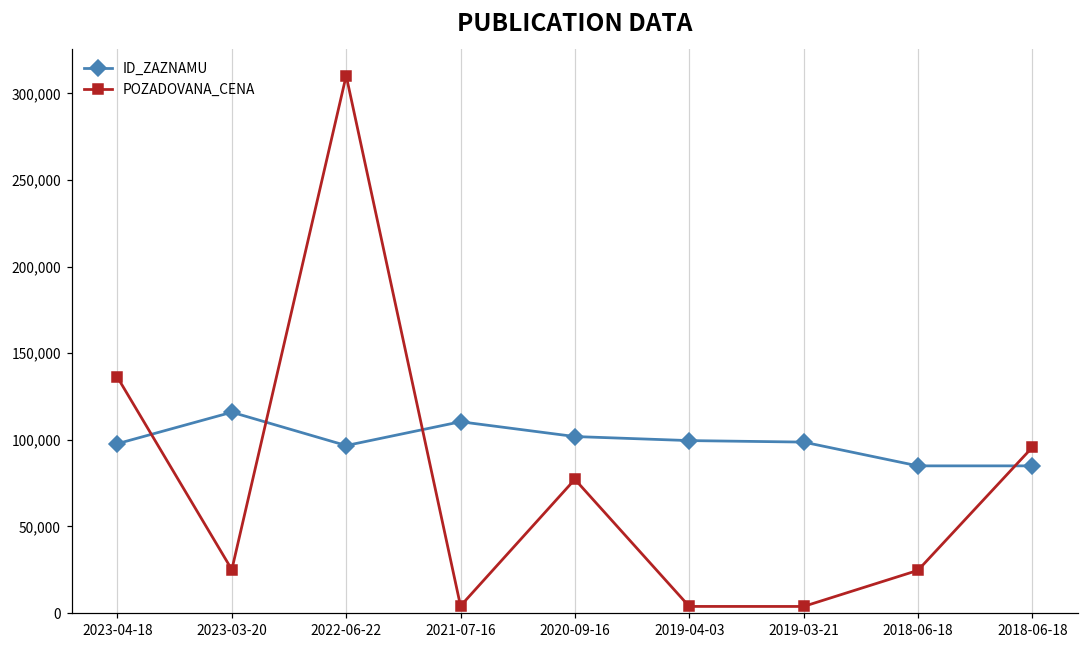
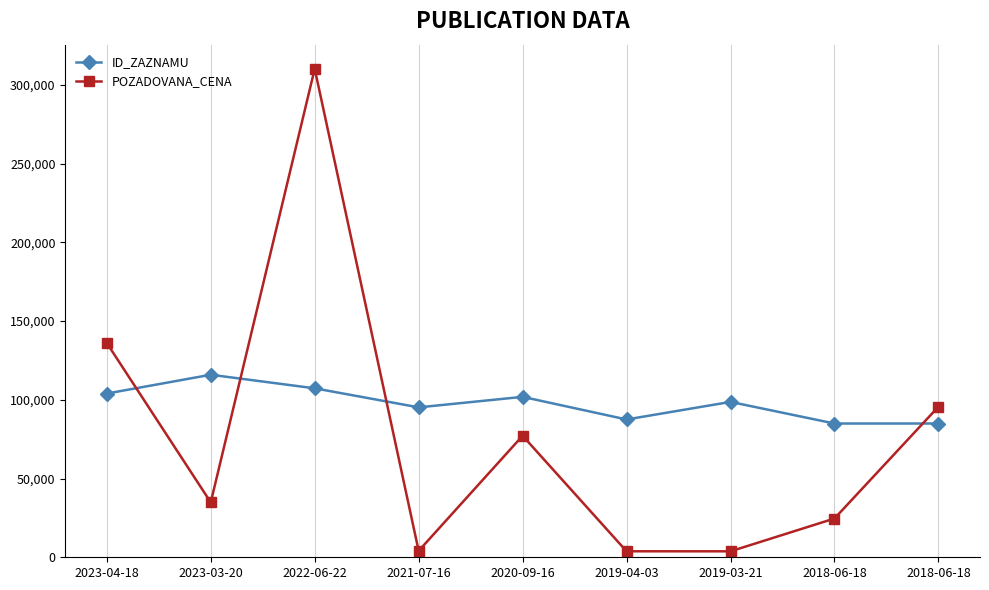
ID_ZAZNAMU, 2023-04-18: 98,000 -> 104,000
POZADOVANA_CENA, 2023-03-20: 25,000 -> 35,000
ID_ZAZNAMU, 2022-06-22: 97,000 -> 107,000
ID_ZAZNAMU, 2021-07-16: 110,000 -> 95,000
ID_ZAZNAMU, 2019-04-03: 100,000 -> 88,000
